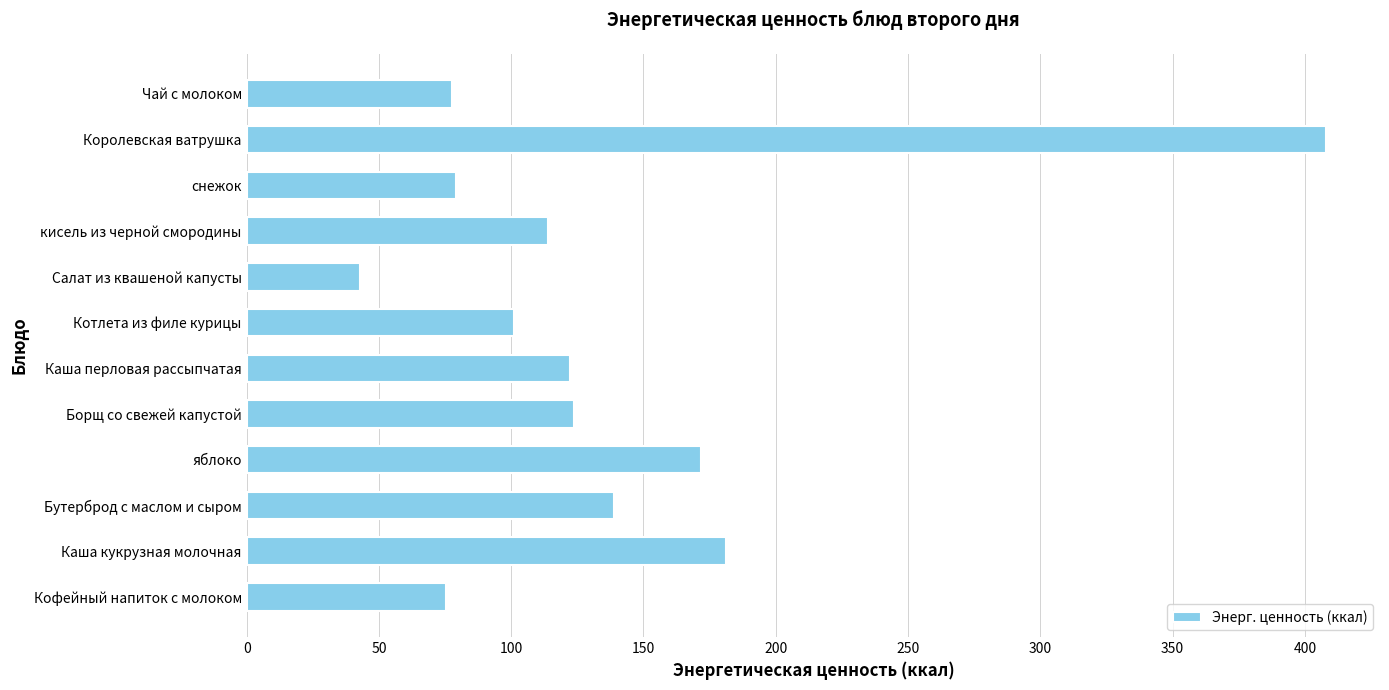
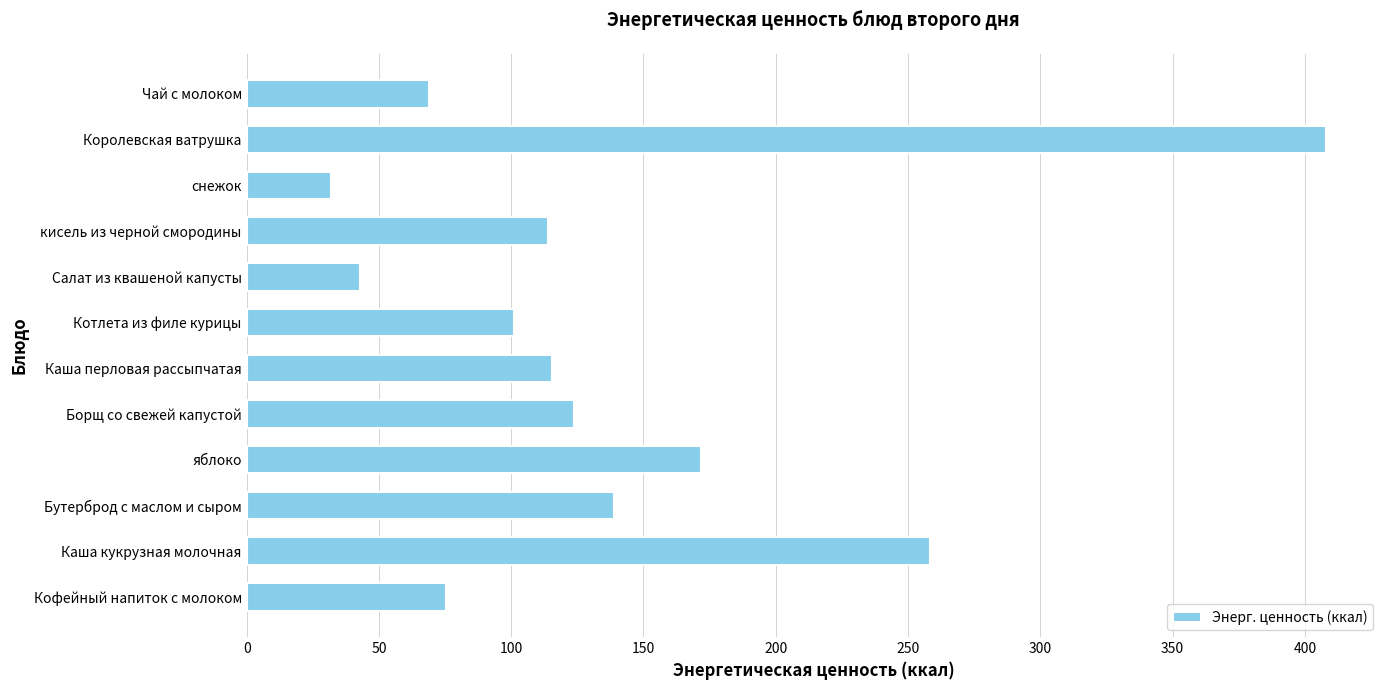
Чай с молоком: 77 -> 69
снежок: 79 -> 32
Каша перловая рассыпчатая: 122 -> 115
Каша кукрузная молочная: 181 -> 258
